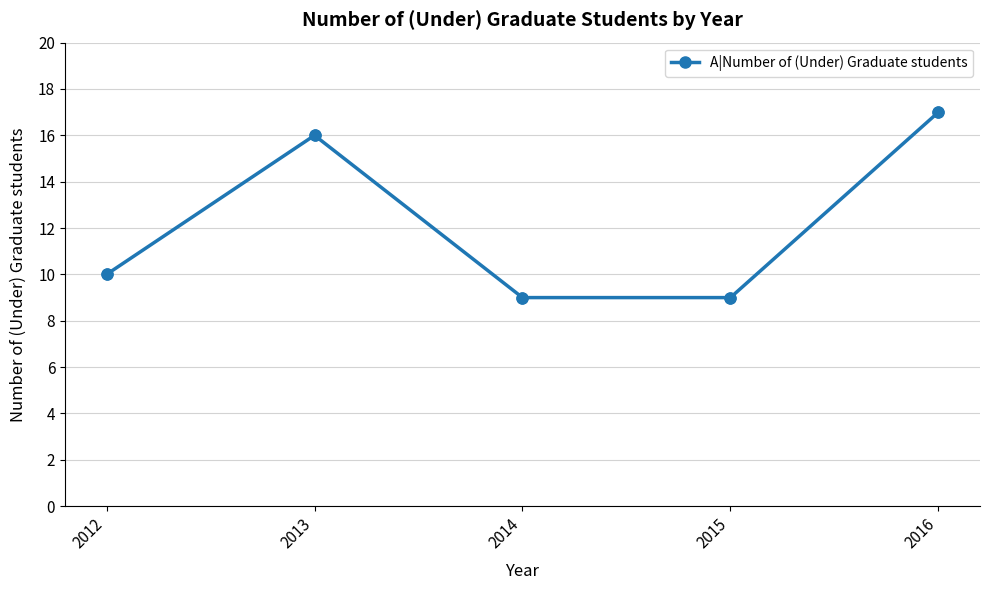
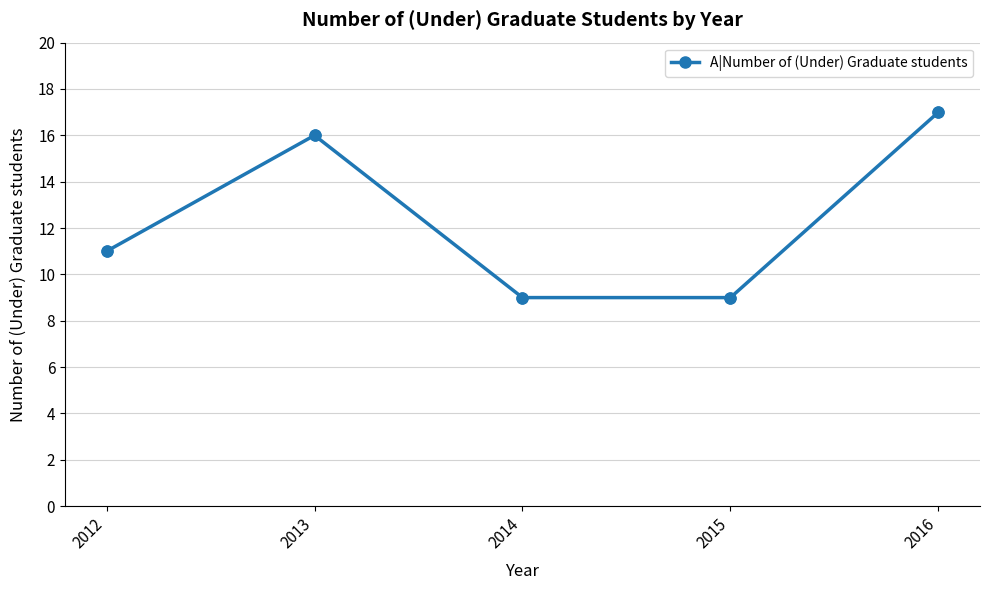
2012: 10 -> 11
